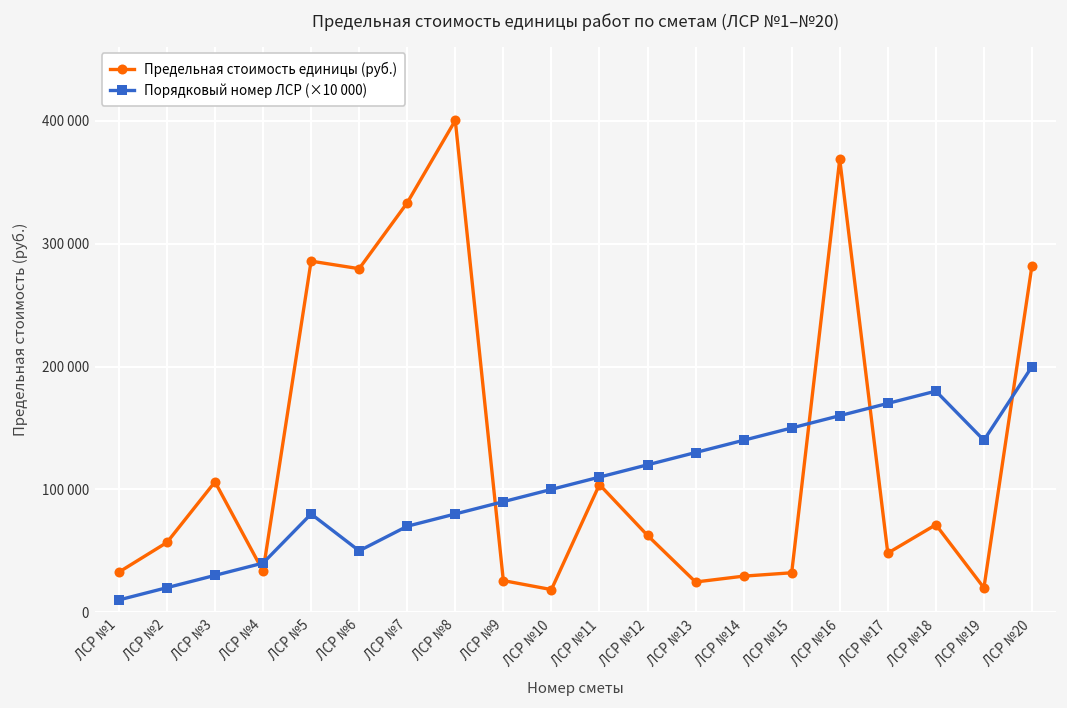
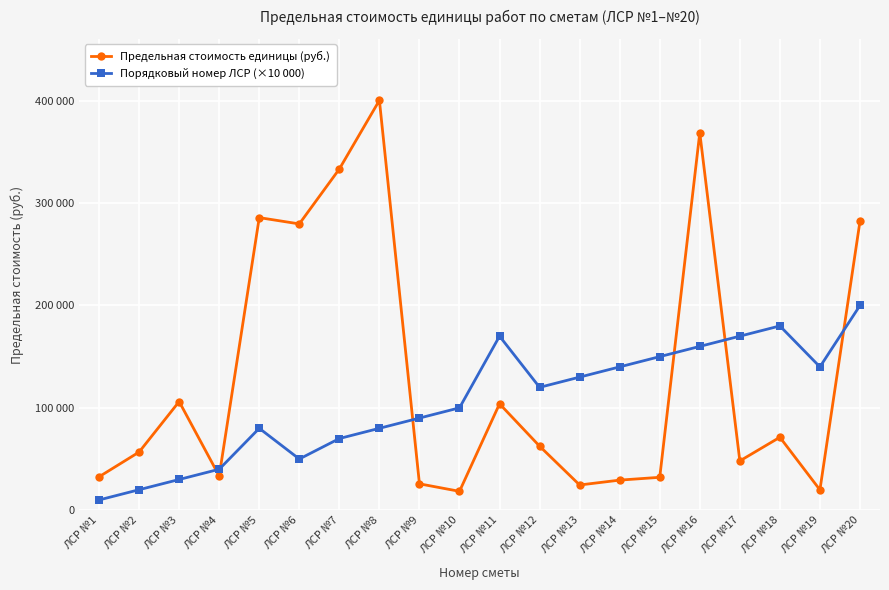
Порядковый номер ЛСР (×10 000), ЛСР №11: 110000 -> 170000
